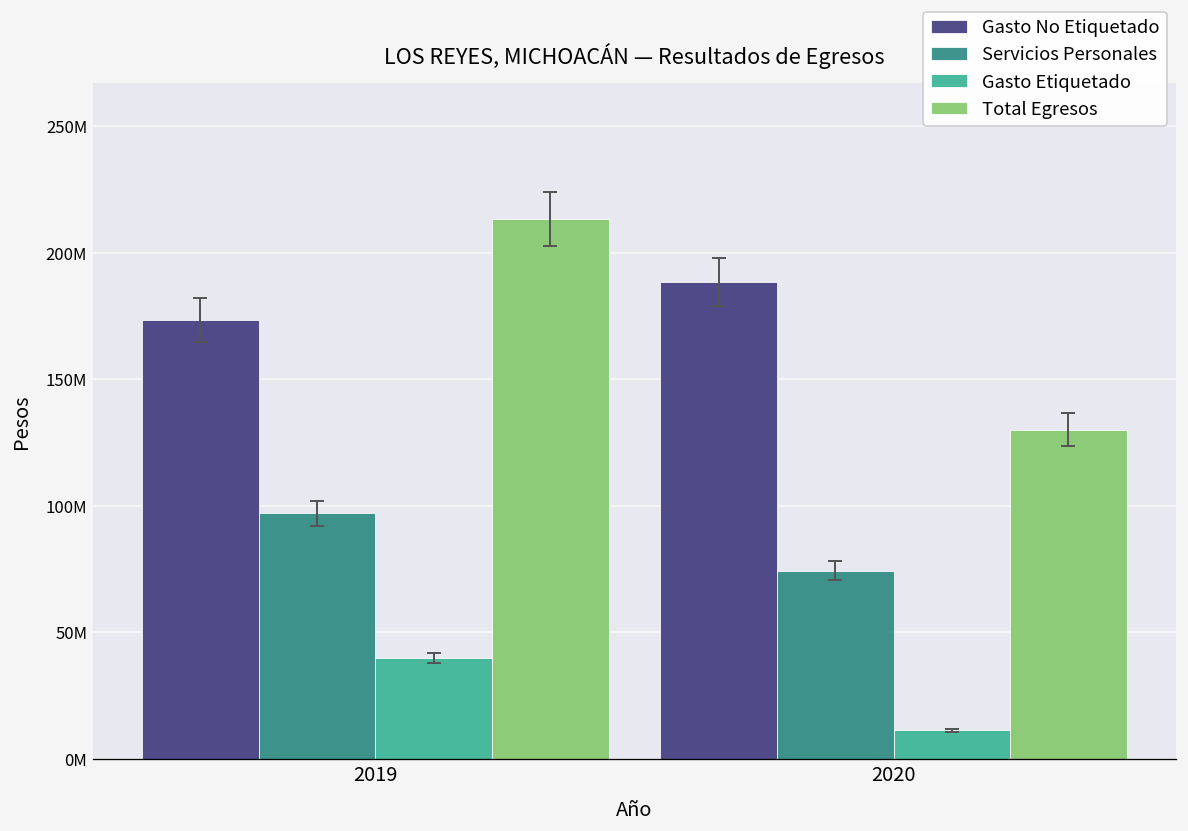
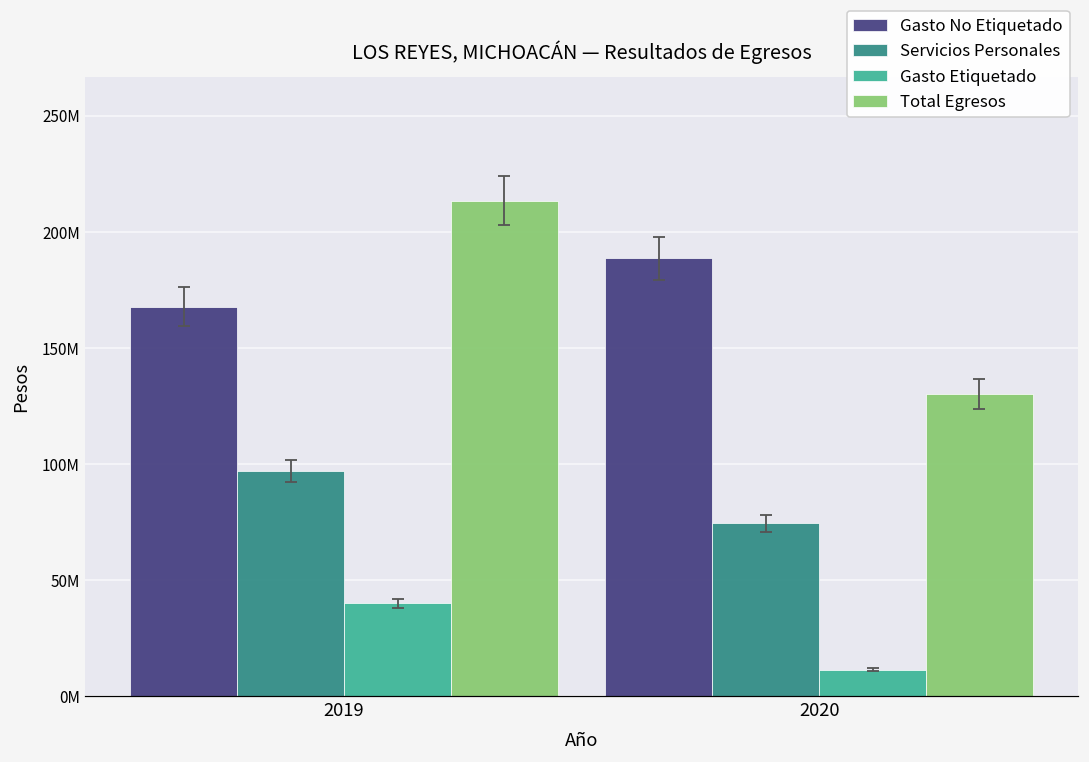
Gasto No Etiquetado, 2019: 174000000 -> 168000000
